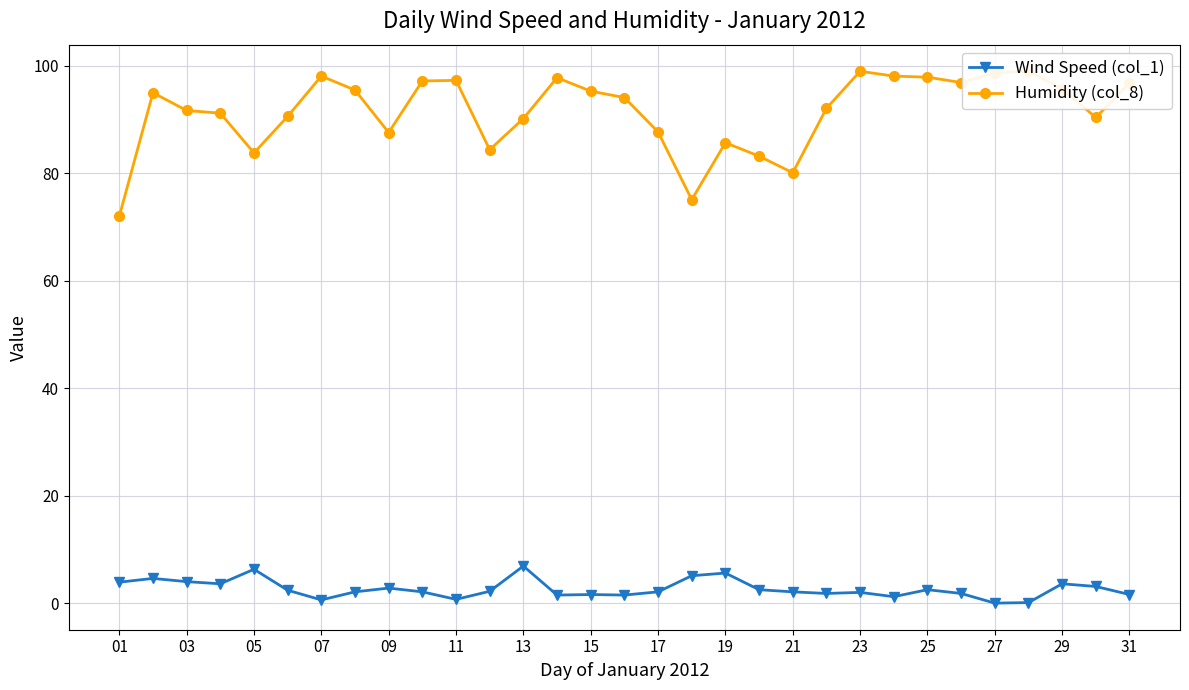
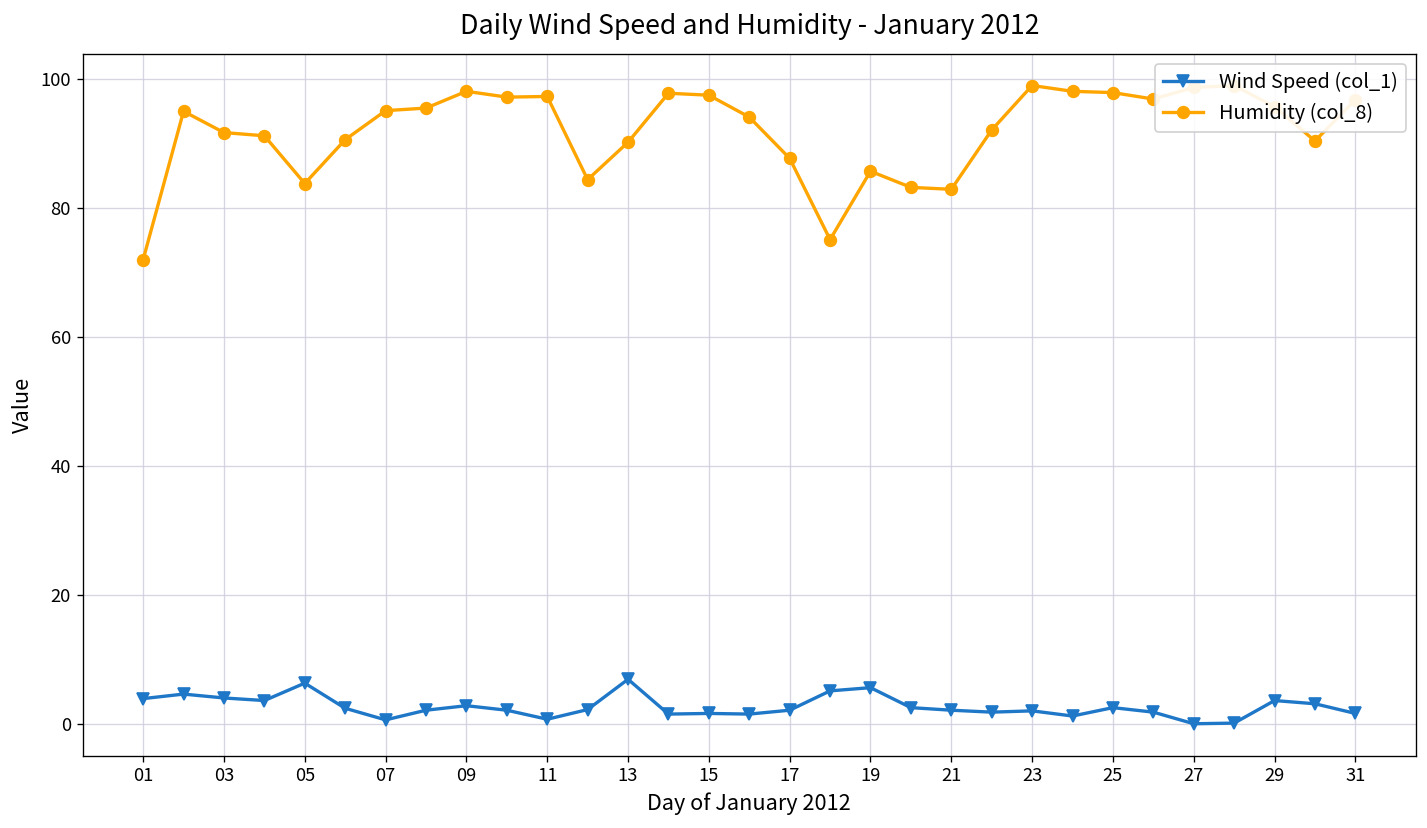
Humidity (col_8), 07: 98 -> 95
Humidity (col_8), 09: 88 -> 98
Humidity (col_8), 15: 95 -> 98
Humidity (col_8), 21: 80 -> 83
